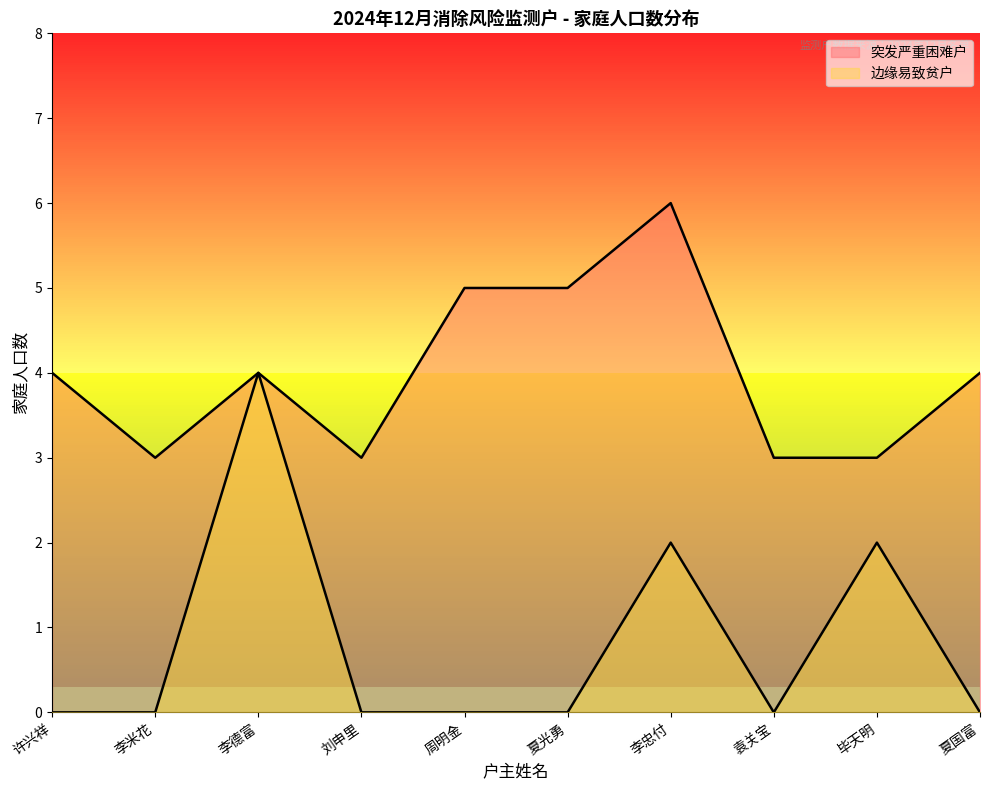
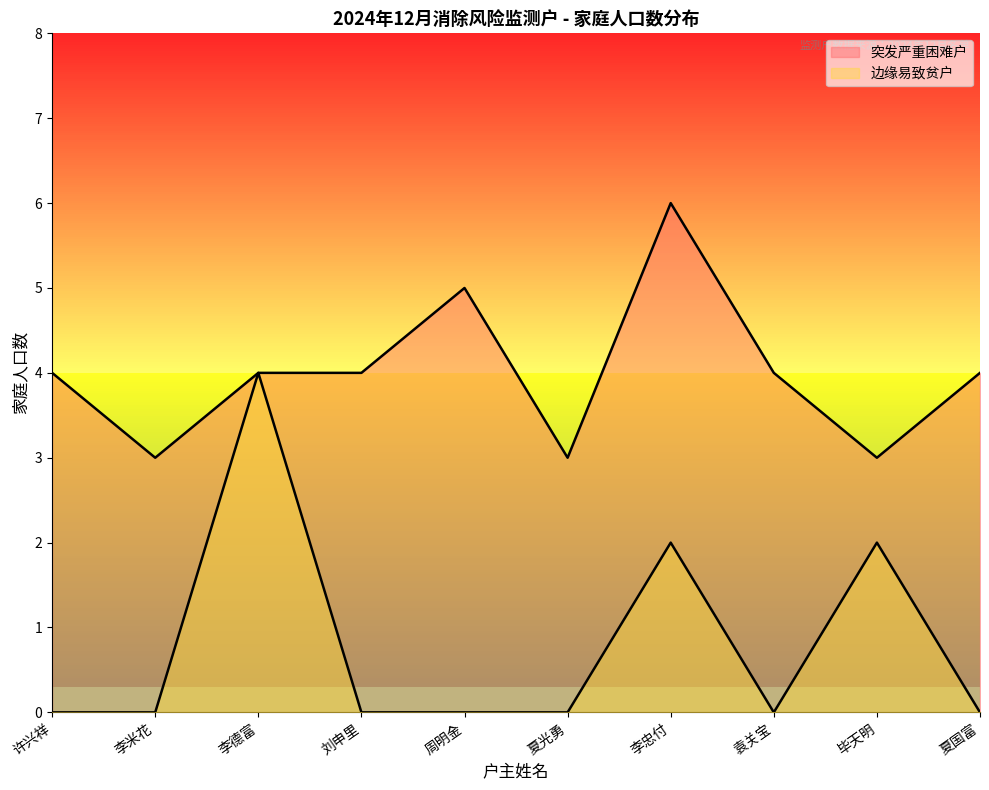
突发严重困难户, 刘申里: 3 -> 4
突发严重困难户, 夏光勇: 5 -> 3
突发严重困难户, 袁关宝: 3 -> 4
